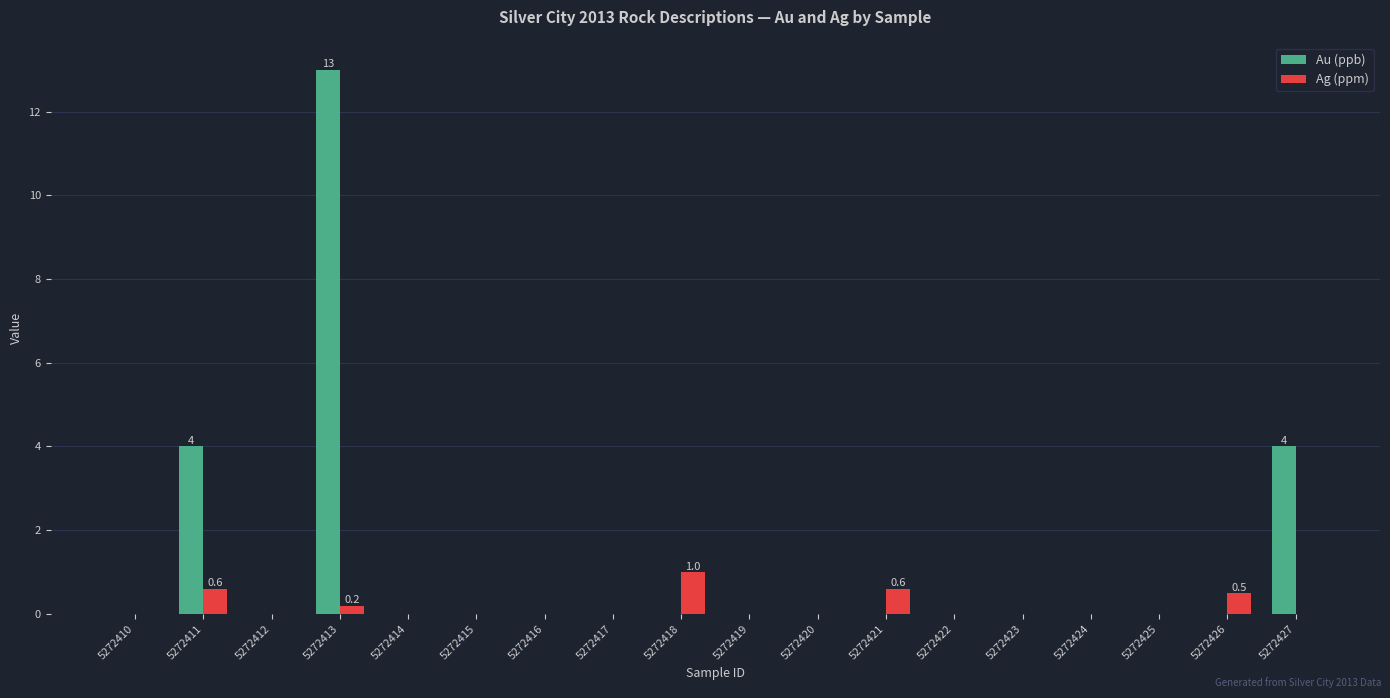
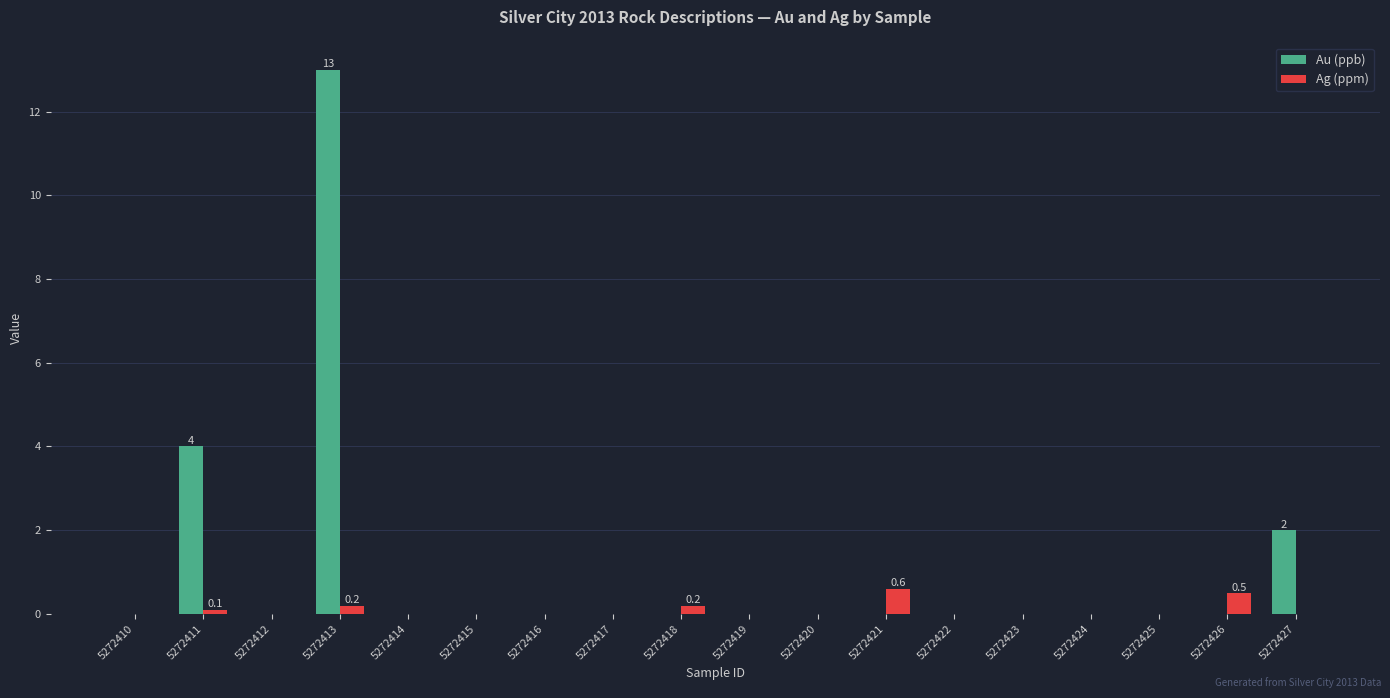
Ag (ppm), 5272411: 0.6 -> 0.1
Ag (ppm), 5272418: 1.0 -> 0.2
Au (ppb), 5272427: 4 -> 2
